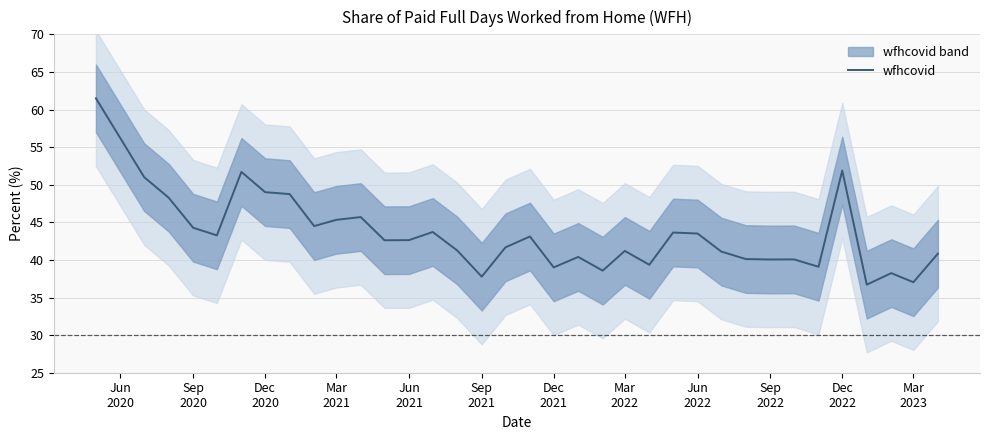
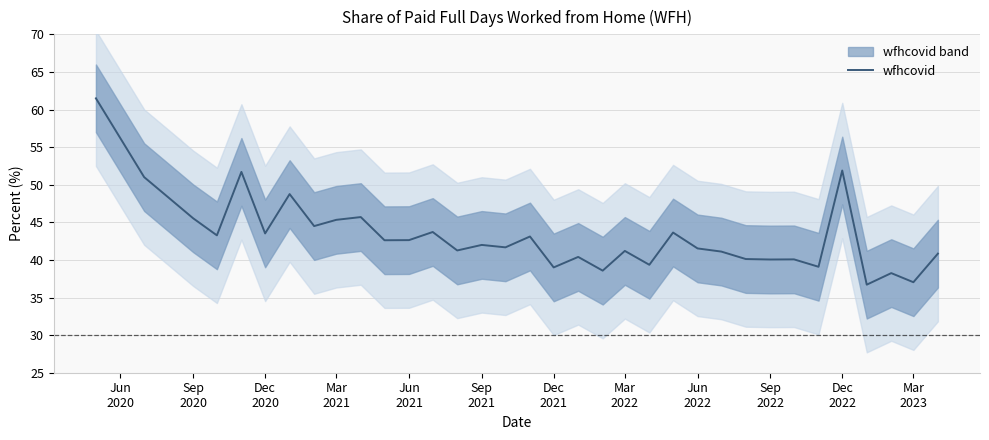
wfhcovid, Sep 2020: 44 -> 46
wfhcovid, Dec 2020: 49 -> 44
wfhcovid, Sep 2021: 38 -> 42
wfhcovid, Jun 2022: 44 -> 42
